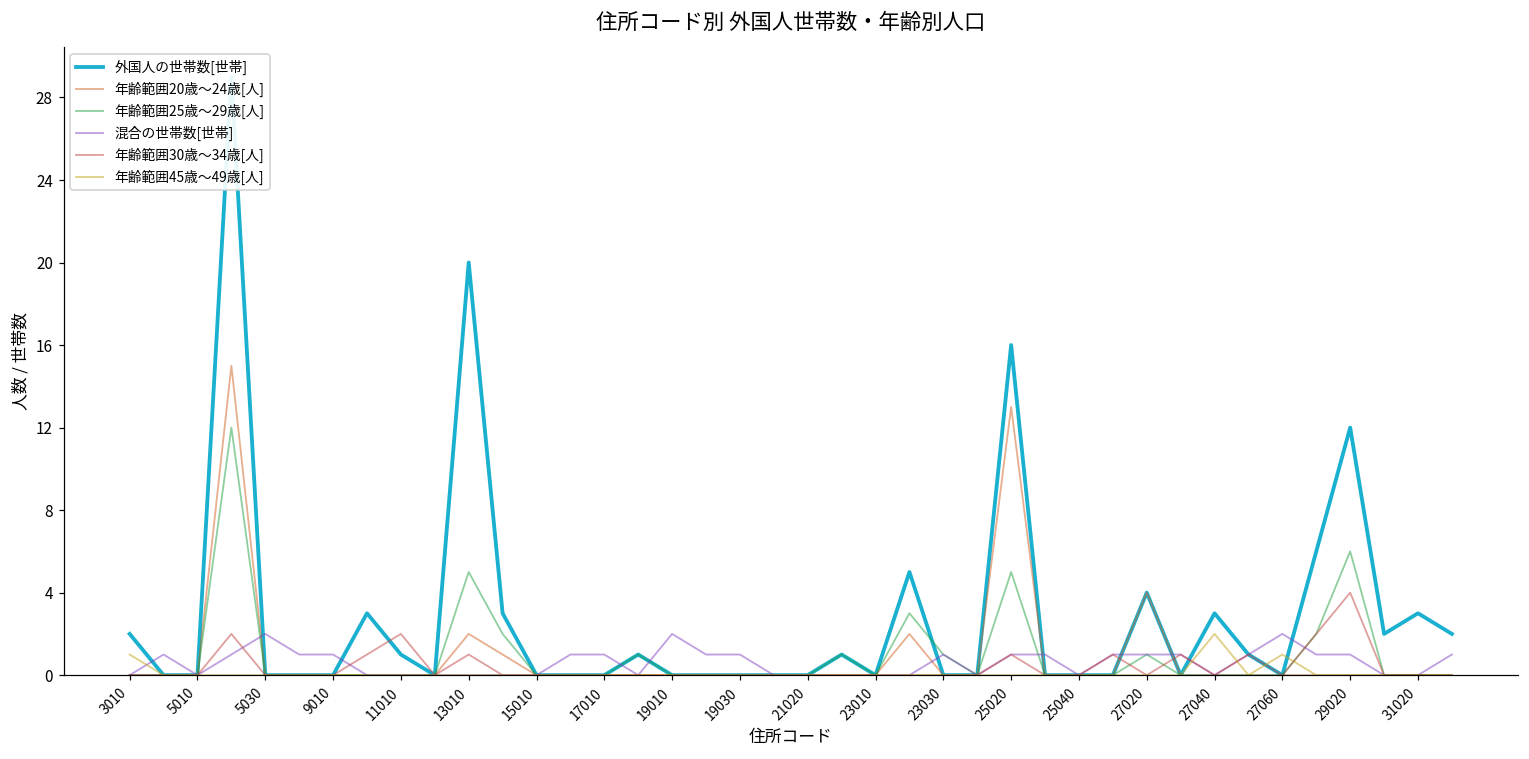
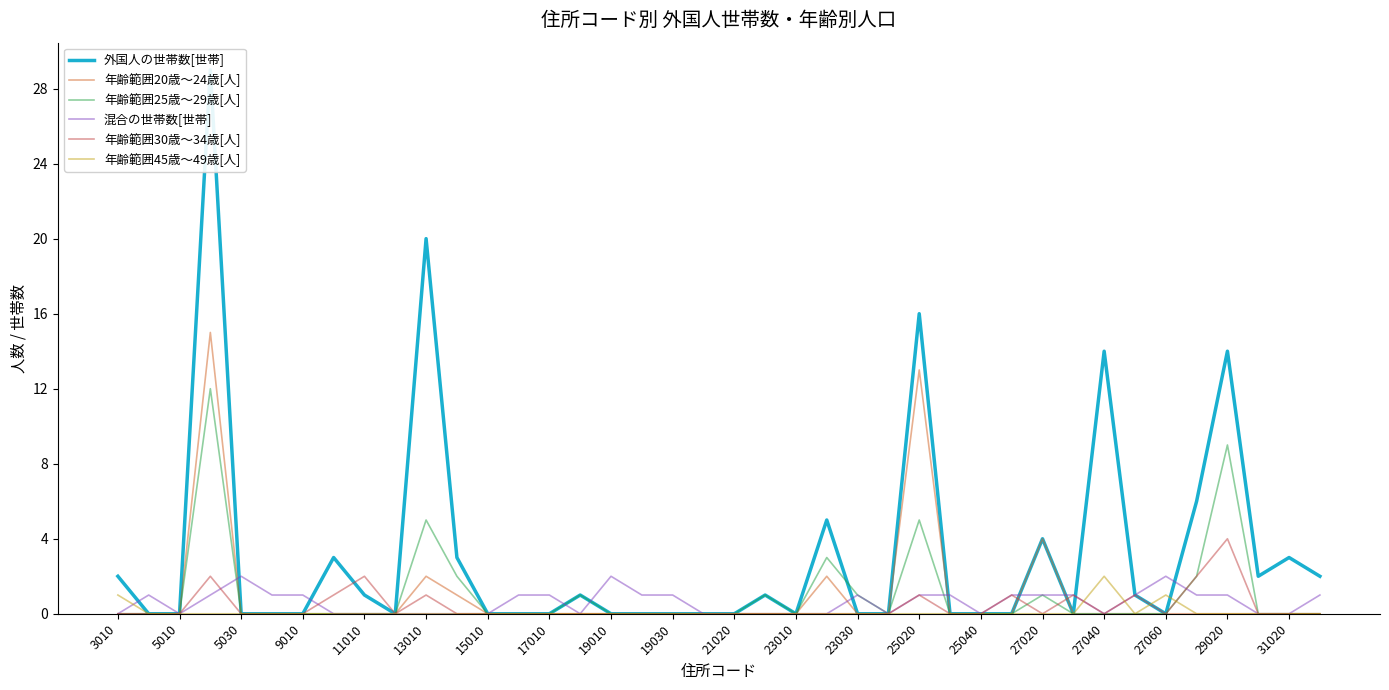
外国人の世帯数[世帯], 27040: 3 -> 14
外国人の世帯数[世帯], 29020: 12 -> 14
年齢範囲25歳～29歳[人], 29020: 6 -> 9
